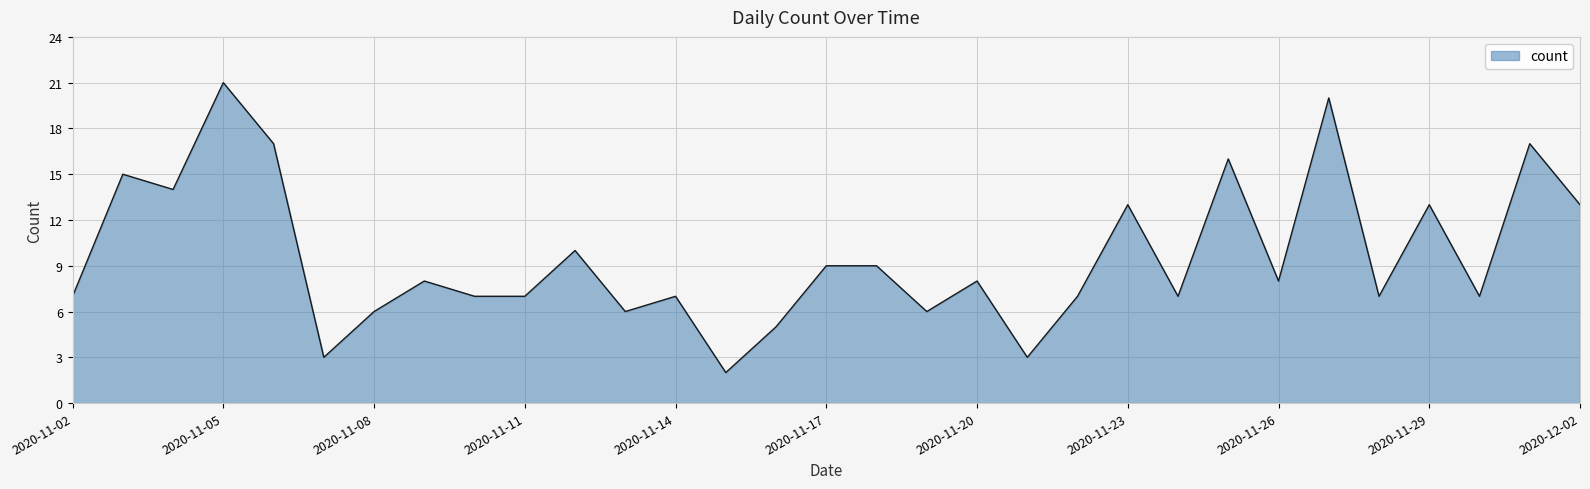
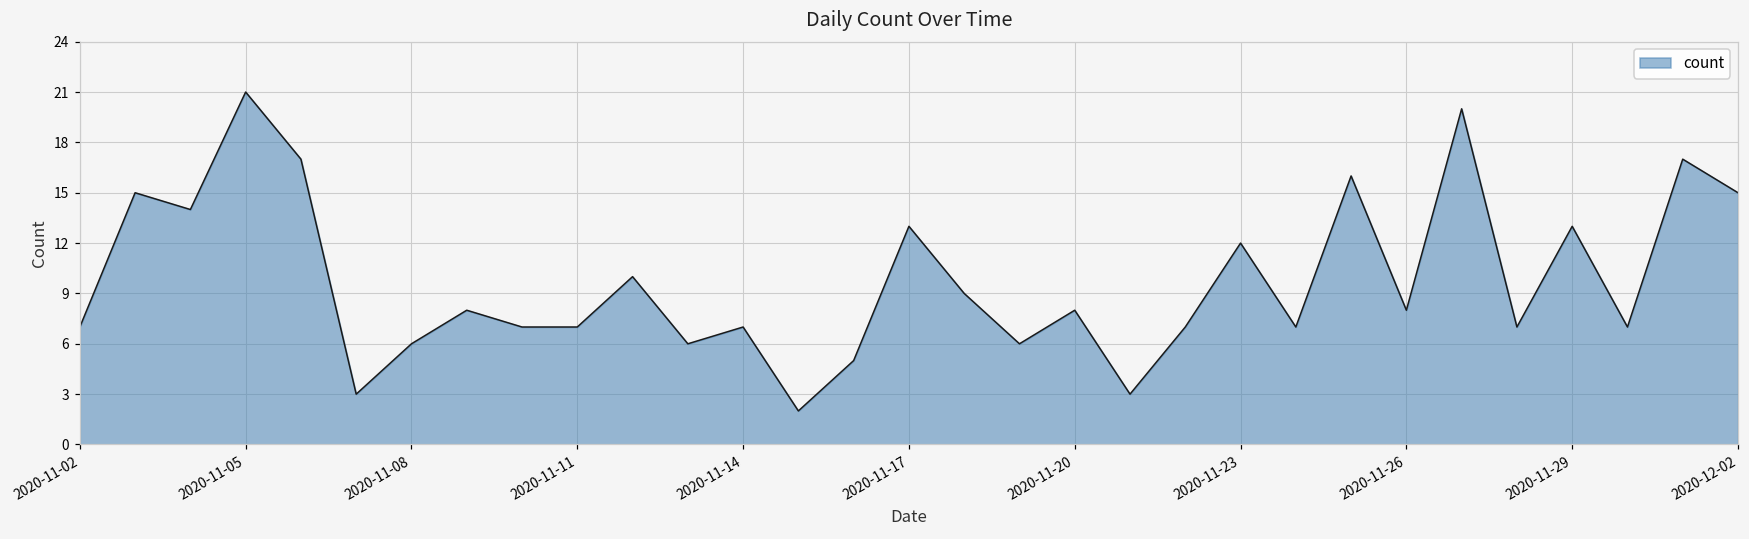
2020-11-17: 9 -> 13
2020-11-23: 13 -> 12
2020-12-02: 13 -> 15
